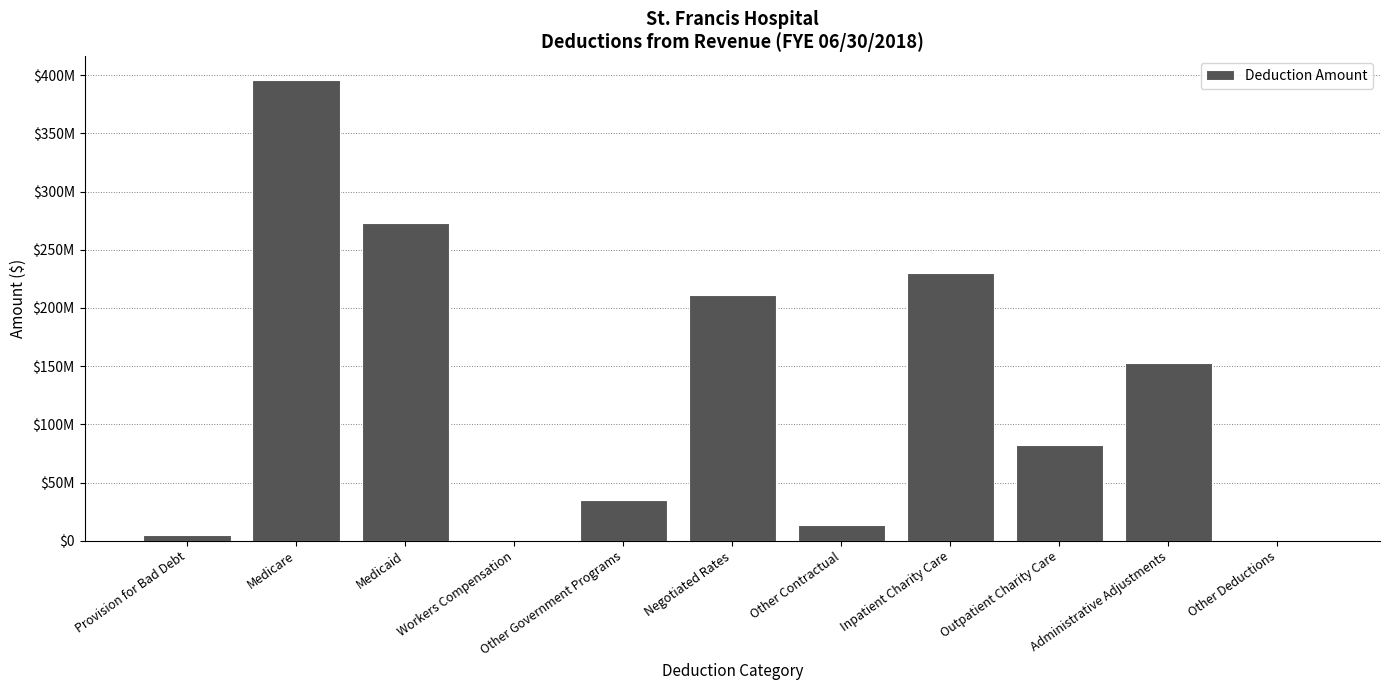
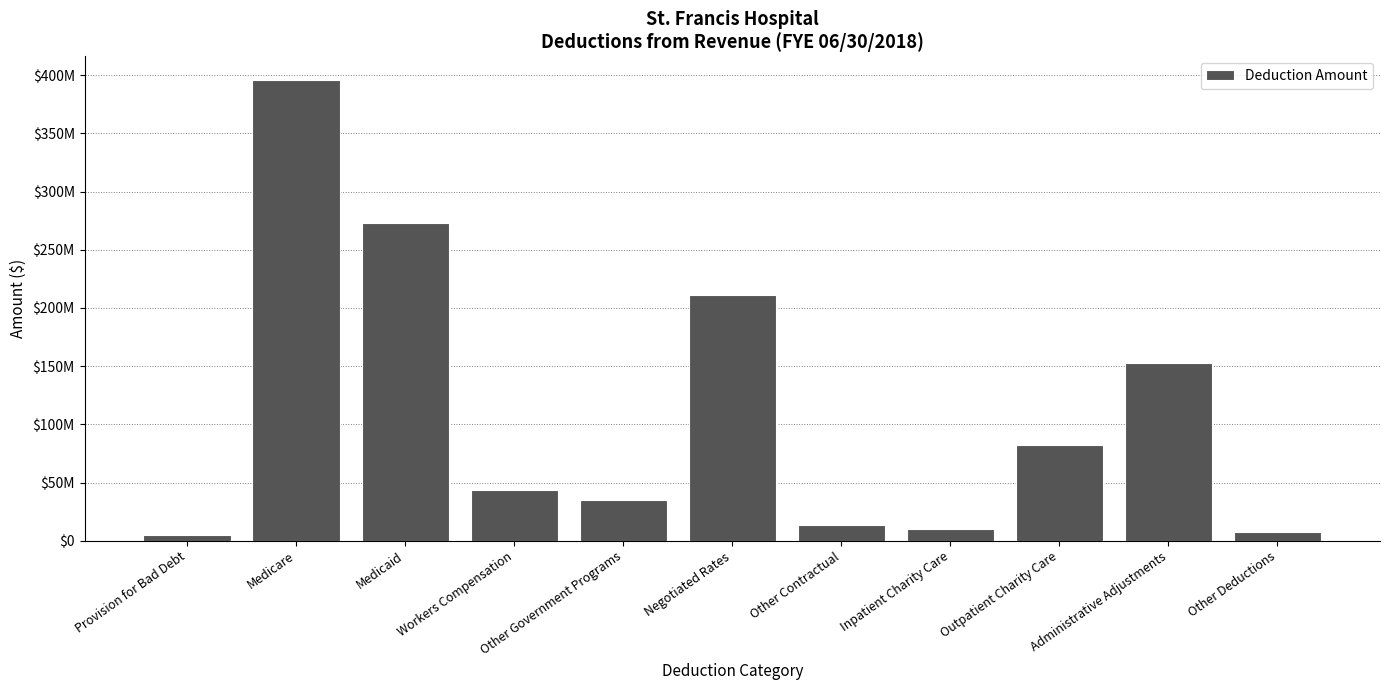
Workers Compensation: $0 -> $44000000
Inpatient Charity Care: $230000000 -> $10000000
Other Deductions: $0 -> $7000000
